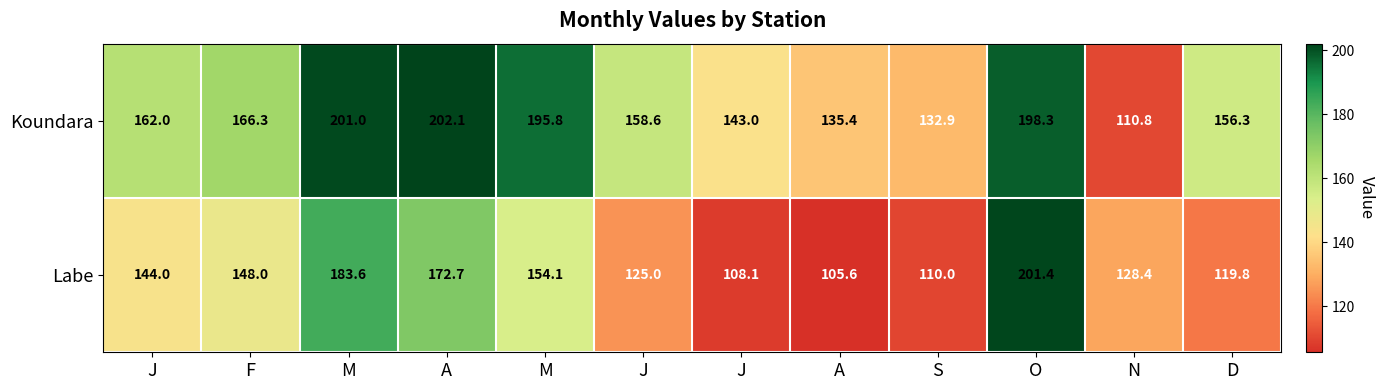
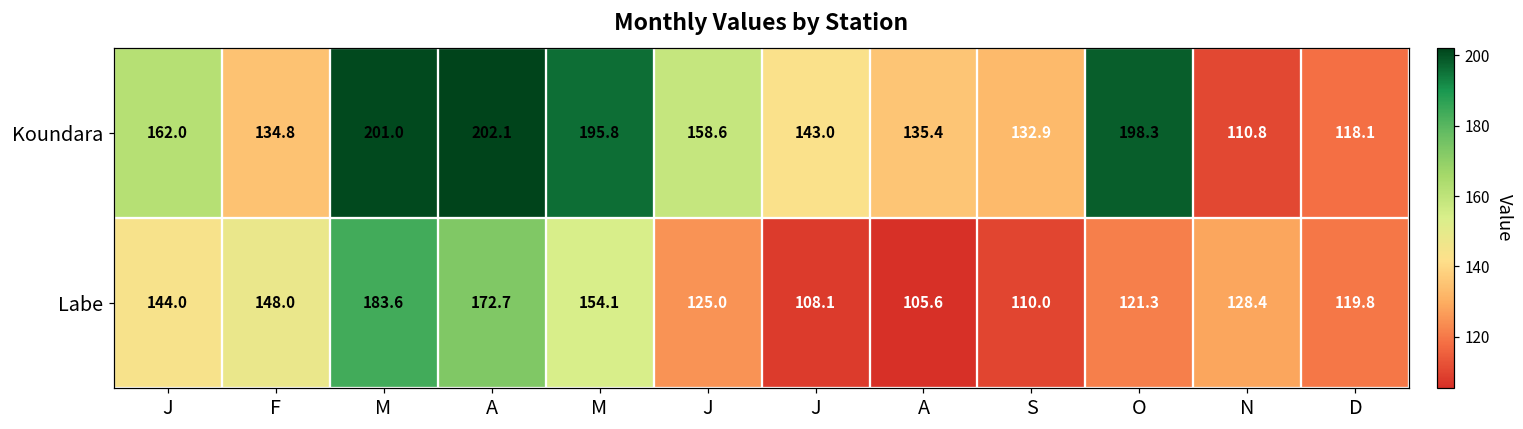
Koundara, F: 166.3 -> 134.8
Koundara, D: 156.3 -> 118.1
Labe, O: 201.4 -> 121.3
